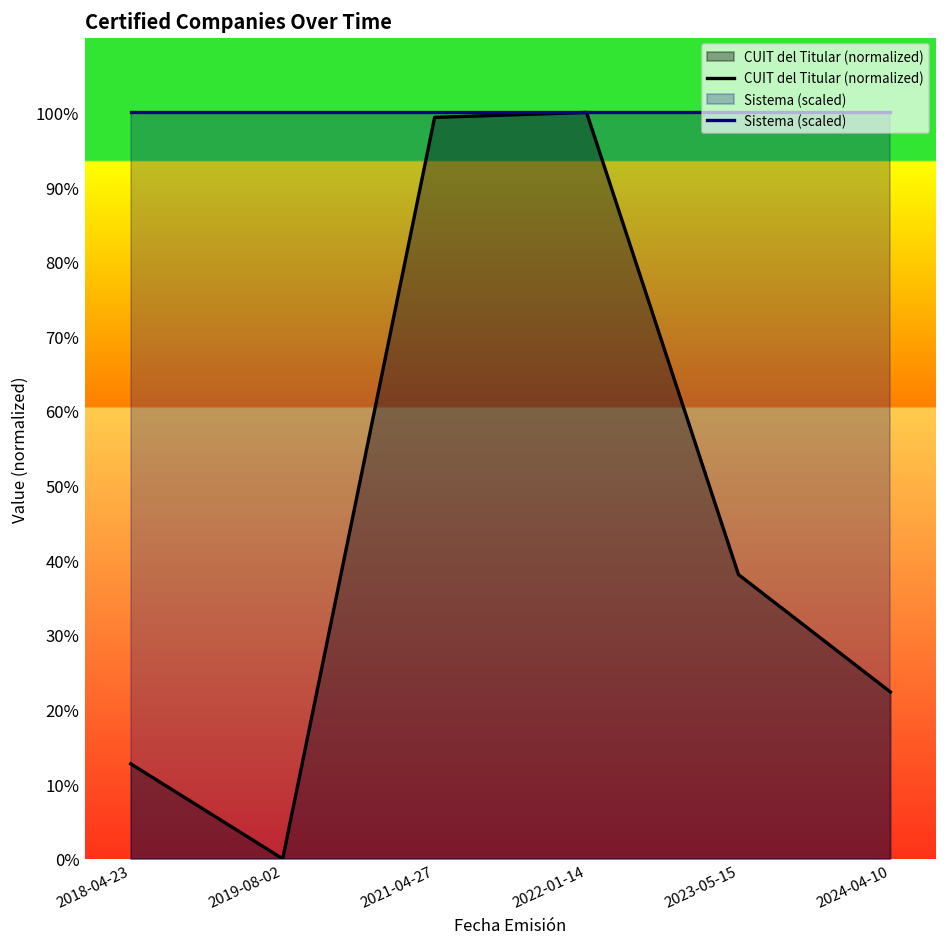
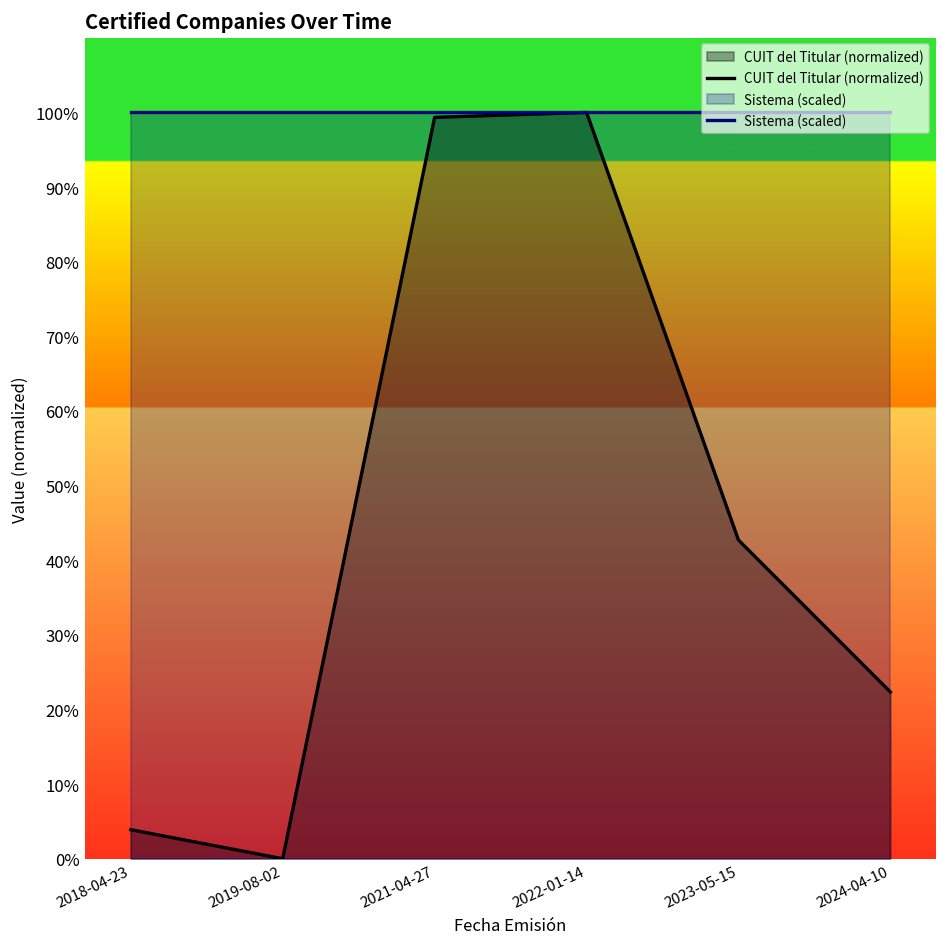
CUIT del Titular (normalized), 2018-04-23: 13% -> 4%
CUIT del Titular (normalized), 2023-05-15: 38% -> 43%
